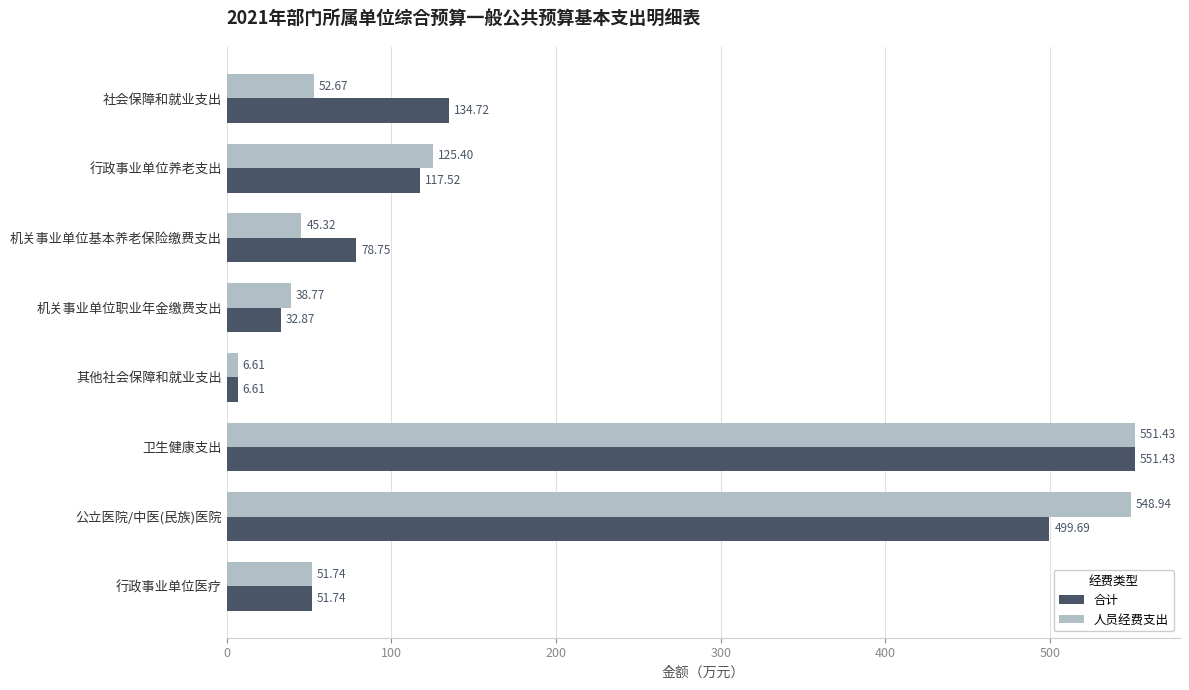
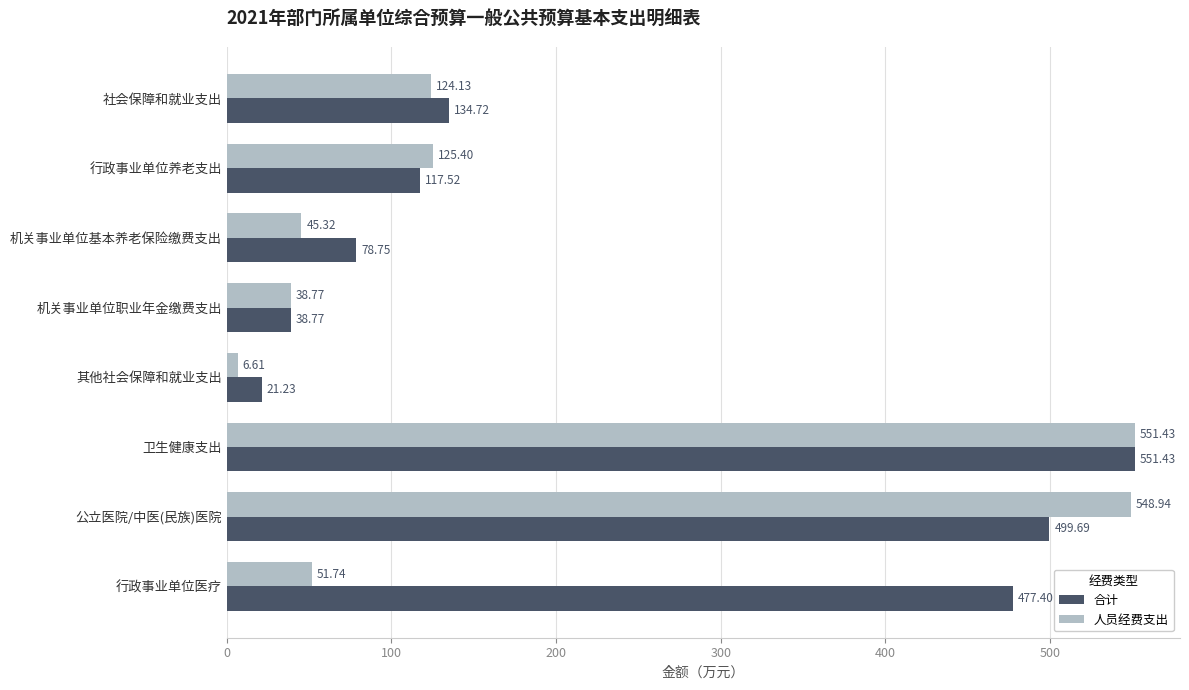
人员经费支出, 社会保障和就业支出: 52.67 -> 124.13
合计, 机关事业单位职业年金缴费支出: 32.87 -> 38.77
合计, 其他社会保障和就业支出: 6.61 -> 21.23
合计, 行政事业单位医疗: 51.74 -> 477.40
